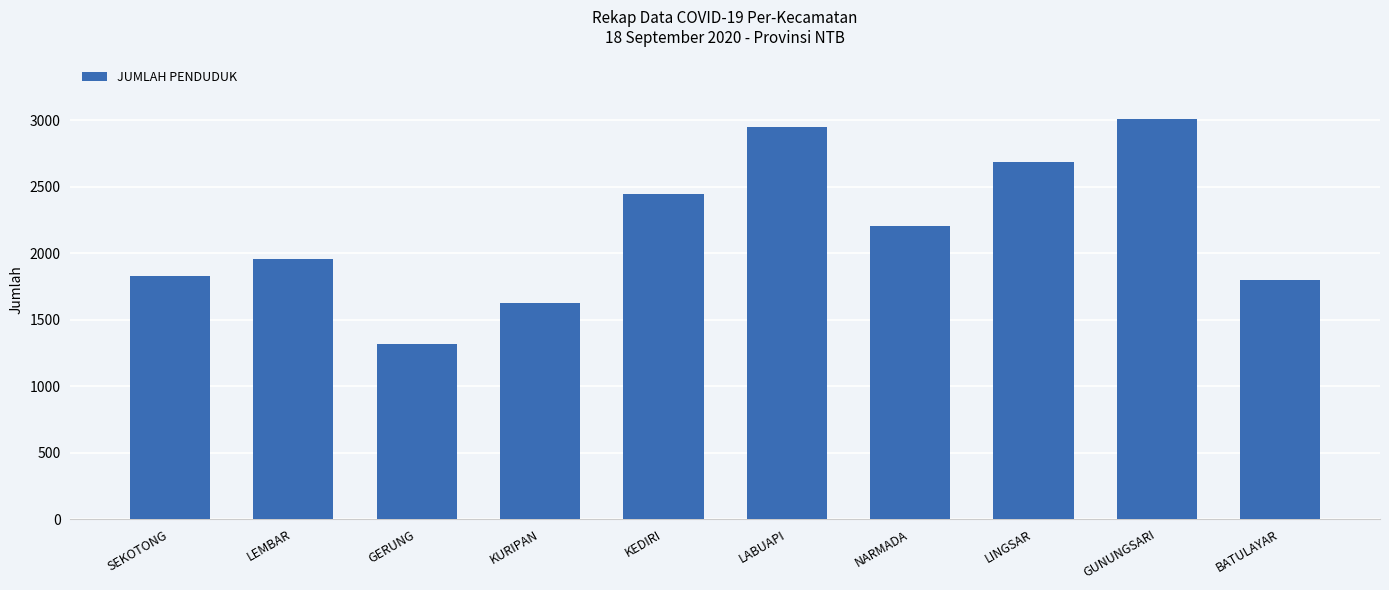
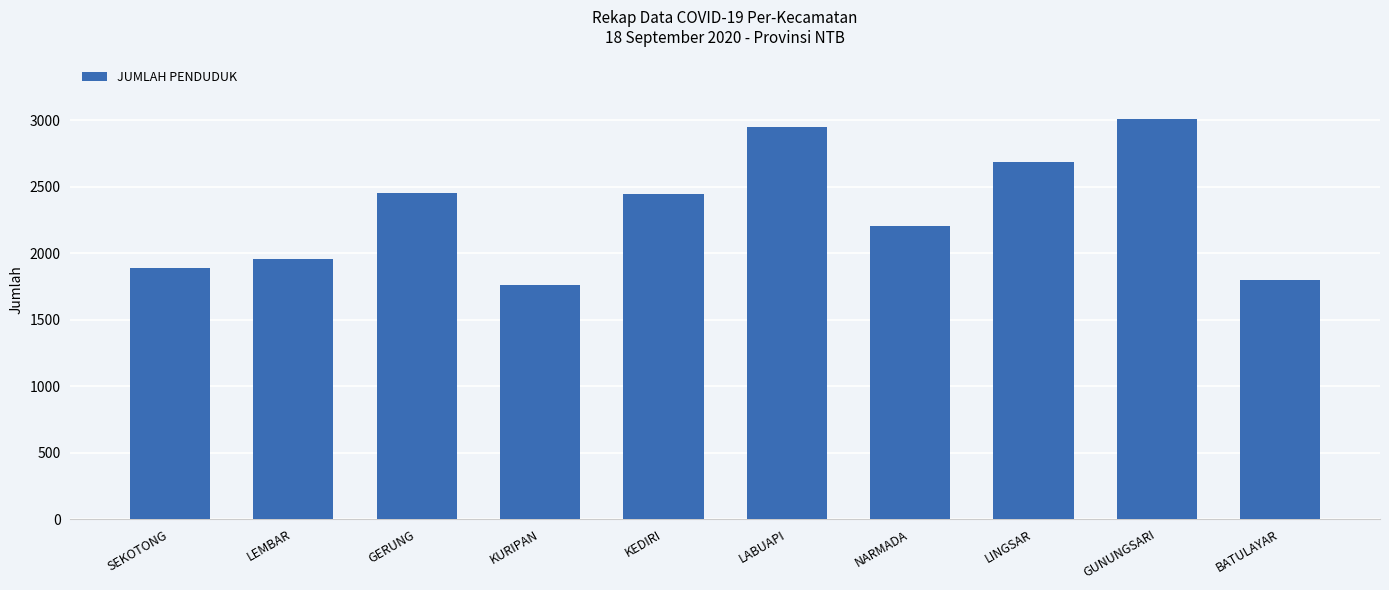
SEKOTONG: 1830 -> 1890
GERUNG: 1320 -> 2450
KURIPAN: 1630 -> 1760
